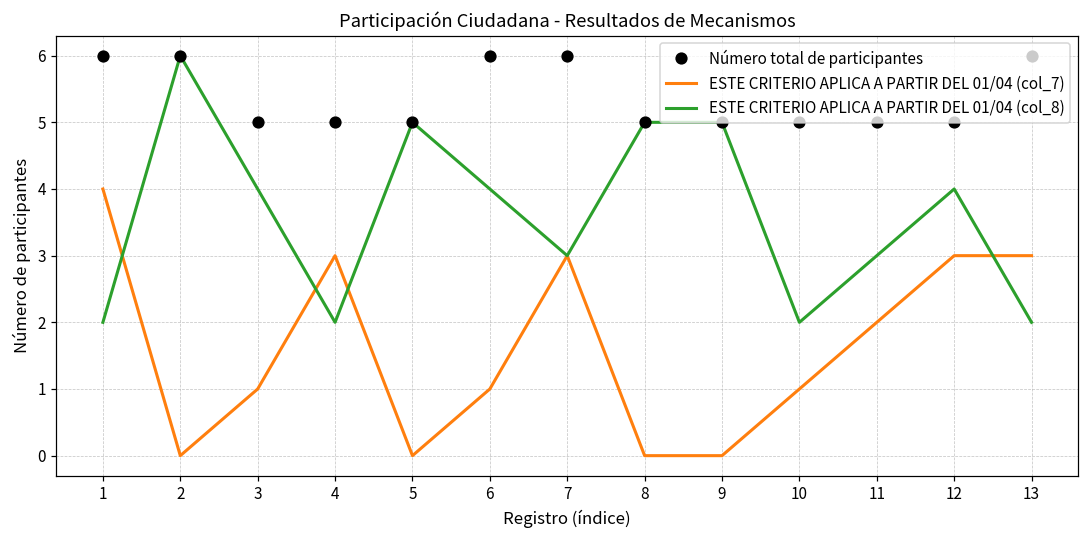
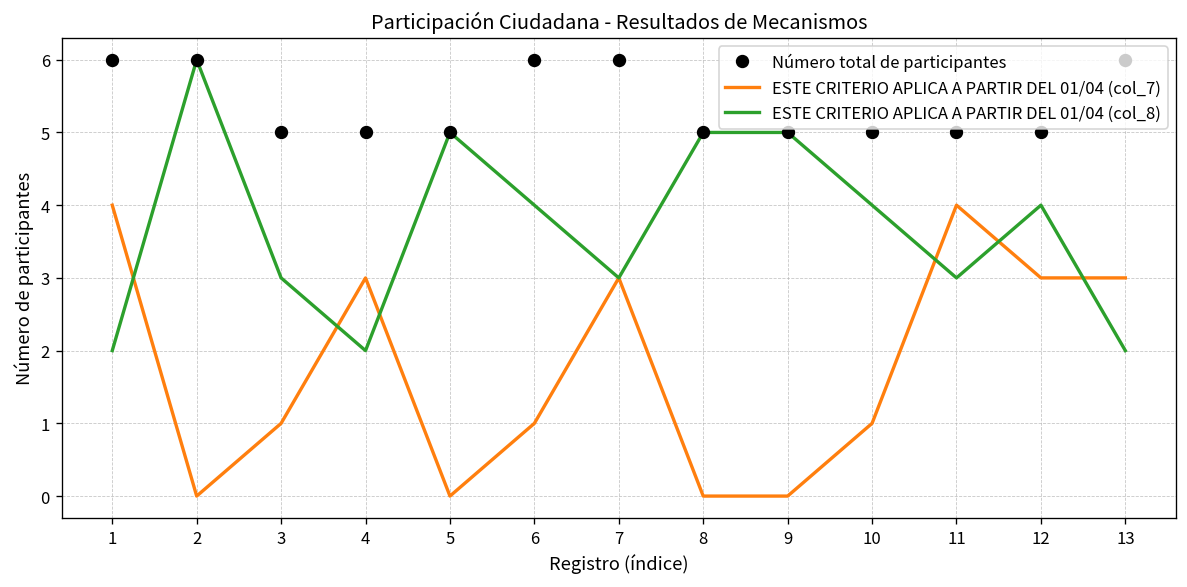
ESTE CRITERIO APLICA A PARTIR DEL 01/04 (col_8), 3: 4 -> 3
ESTE CRITERIO APLICA A PARTIR DEL 01/04 (col_8), 10: 2 -> 4
ESTE CRITERIO APLICA A PARTIR DEL 01/04 (col_7), 11: 2 -> 4
